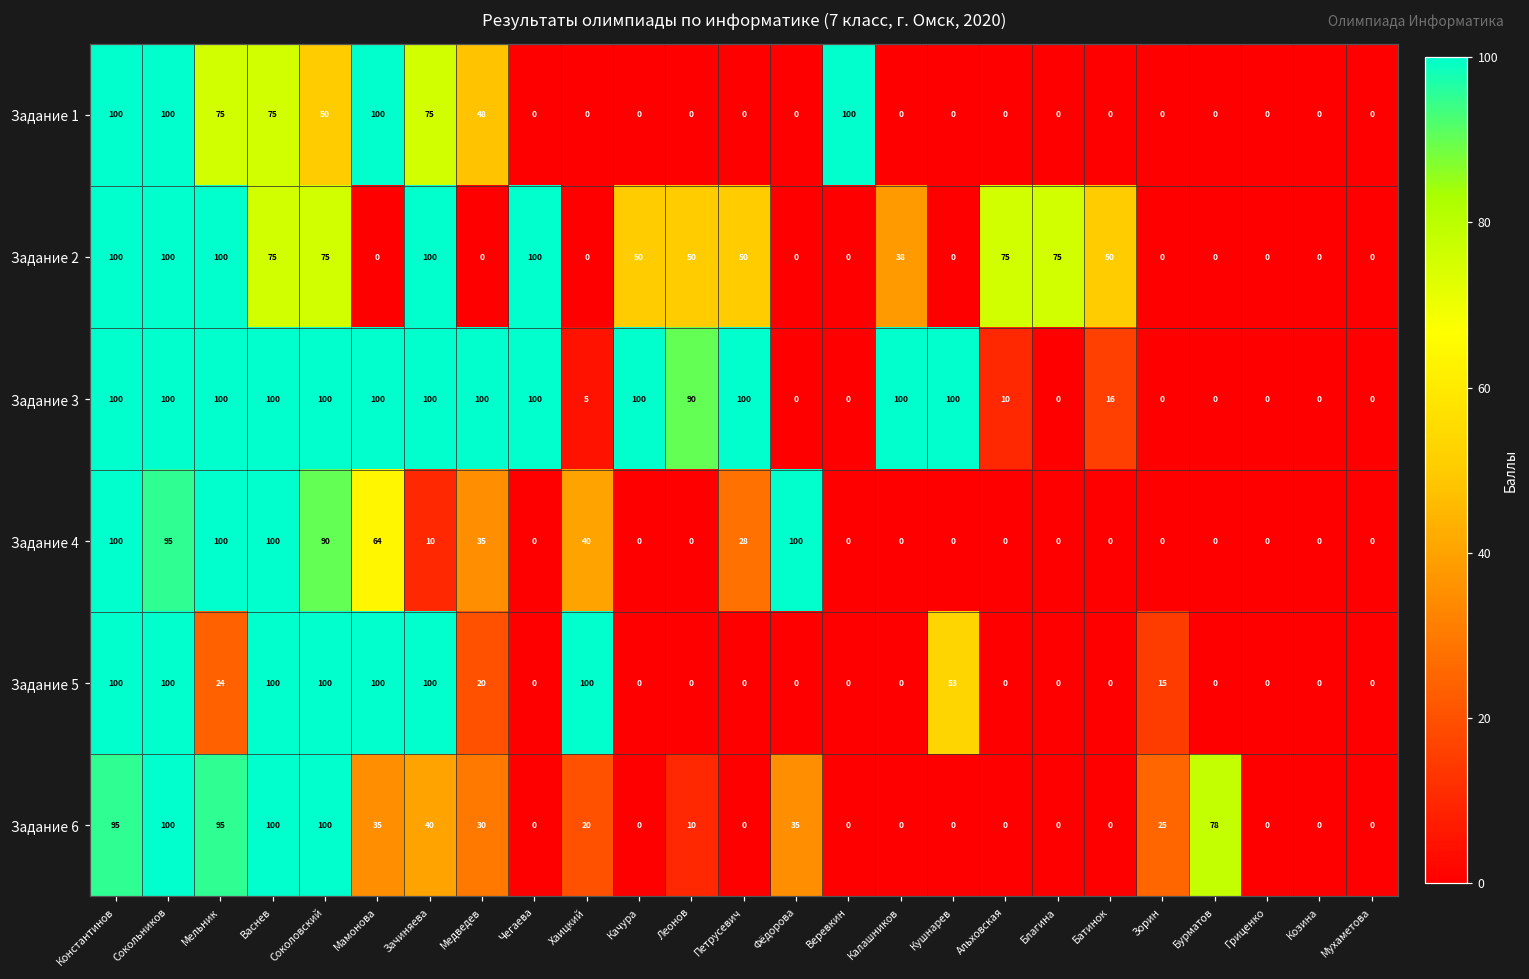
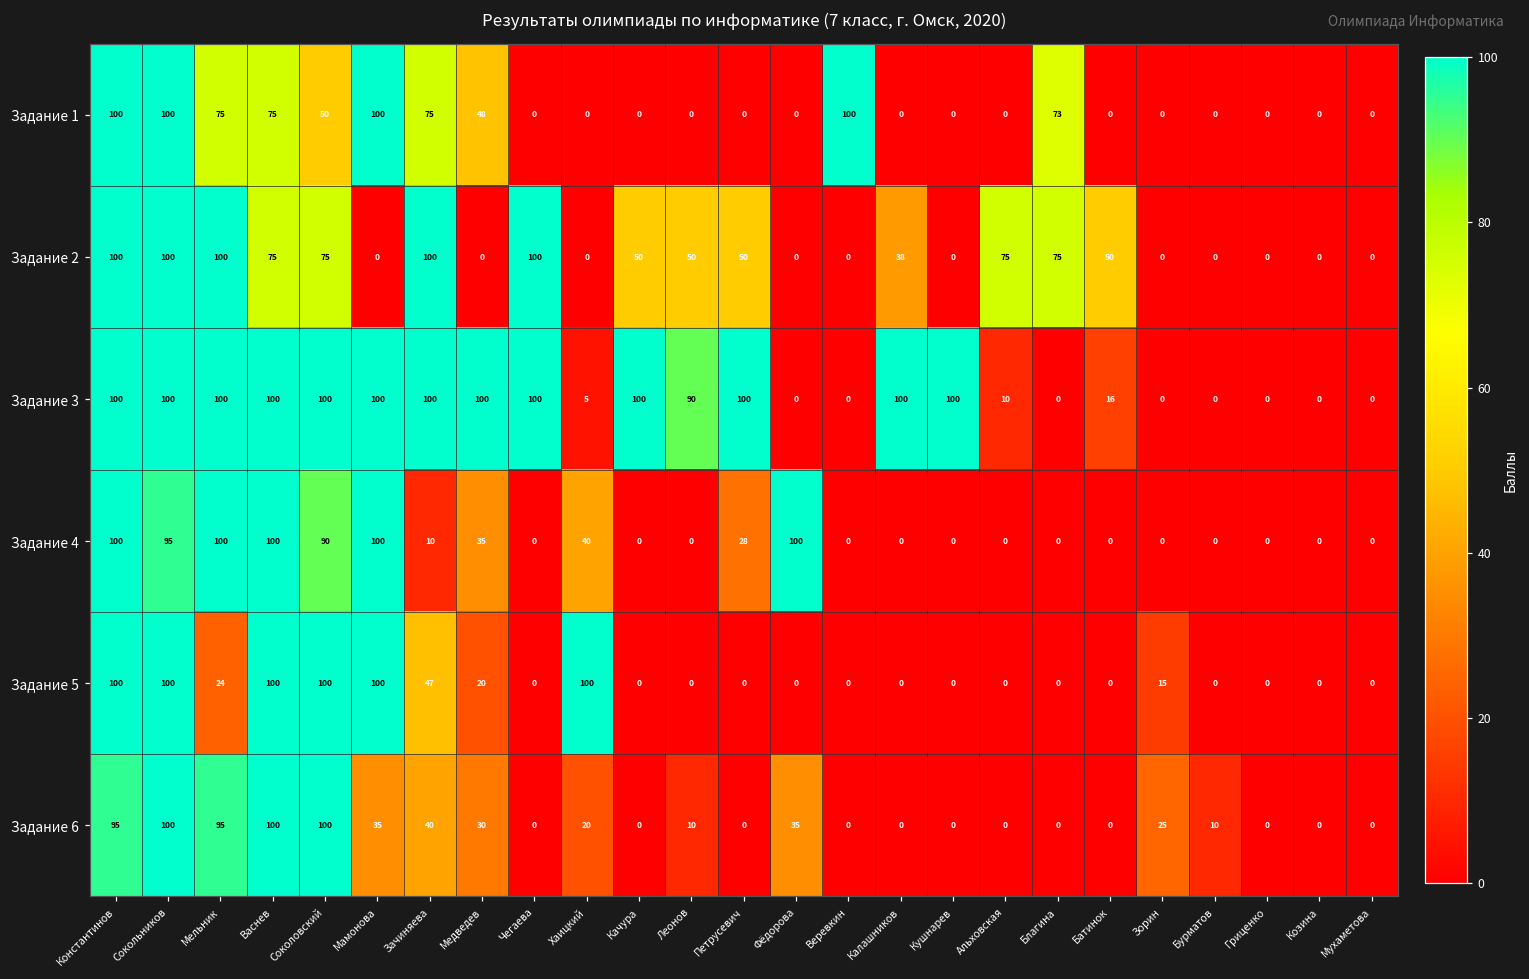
Задание 1, Благина: 0 -> 73
Задание 4, Мамонова: 64 -> 100
Задание 5, Зачиняева: 100 -> 47
Задание 5, Кушнарев: 53 -> 0
Задание 6, Бурматов: 78 -> 10
